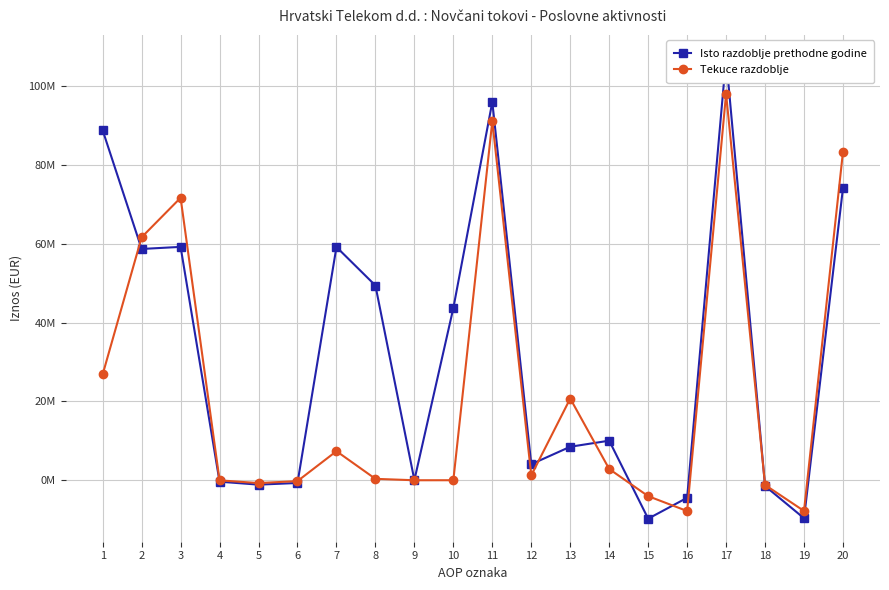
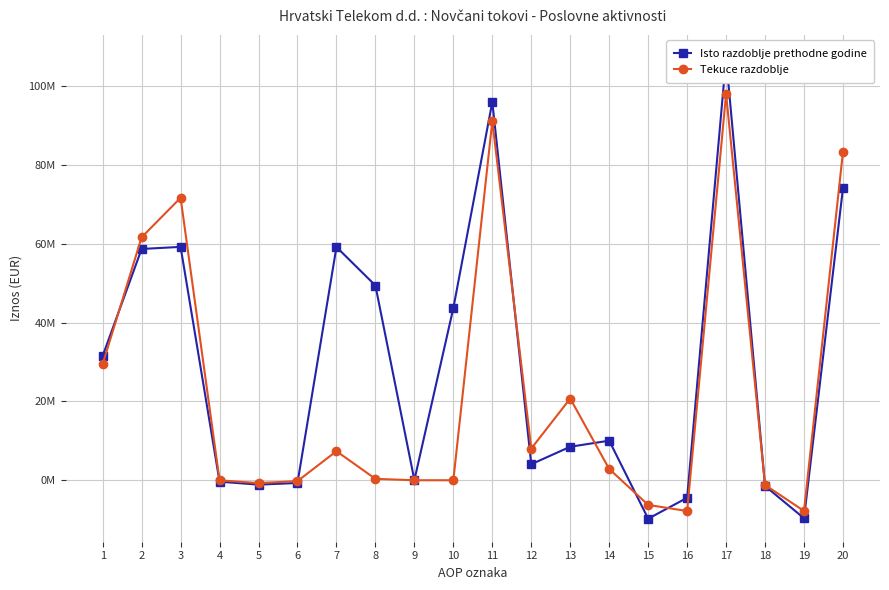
Isto razdoblje prethodne godine, 1: 89000000 -> 32000000
Tekuce razdoblje, 1: 27000000 -> 29000000
Tekuce razdoblje, 12: 1000000 -> 8000000
Tekuce razdoblje, 15: -4000000 -> -6000000
